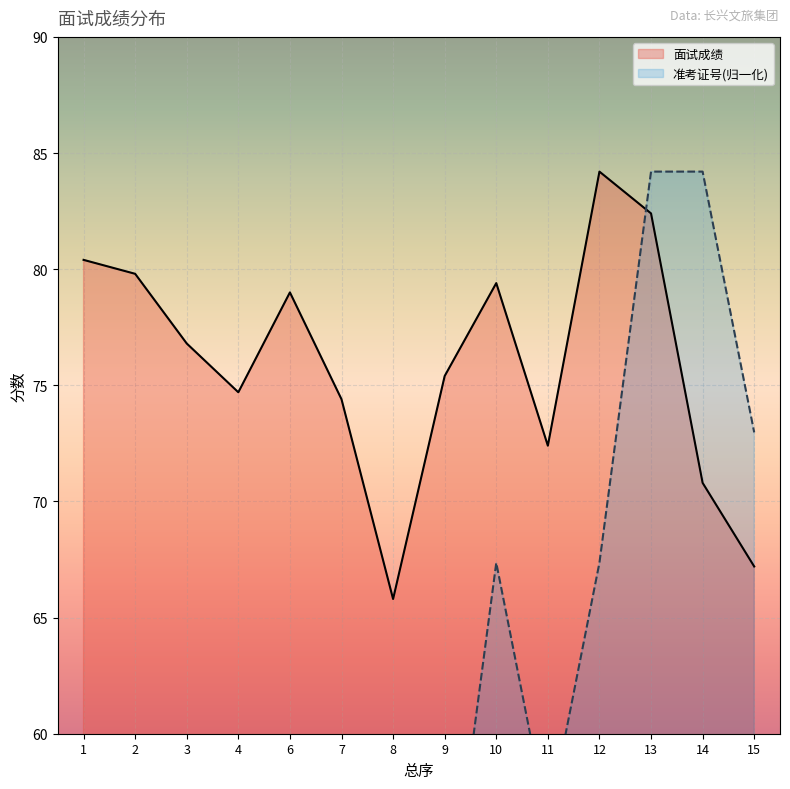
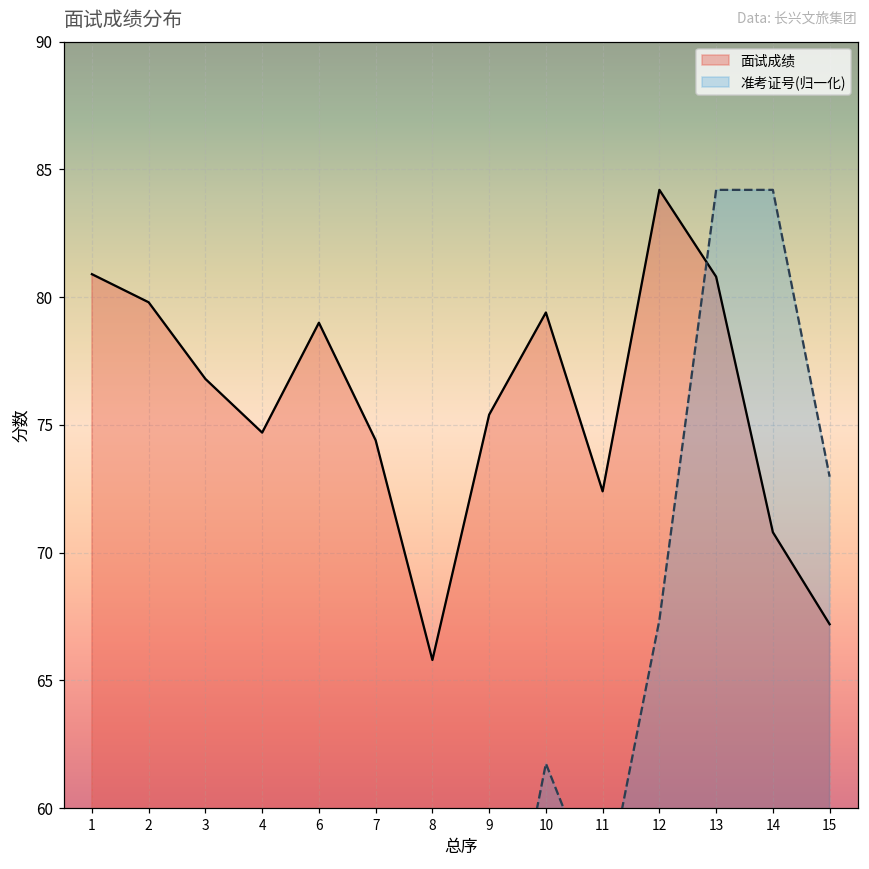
面试成绩, 1: 80.4 -> 80.9
准考证号(归一化), 10: 67.4 -> 61.7
面试成绩, 13: 82.4 -> 80.8
